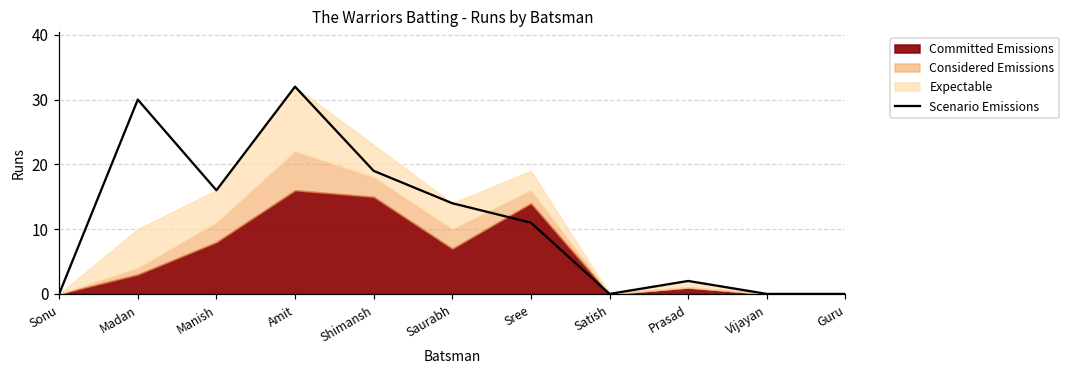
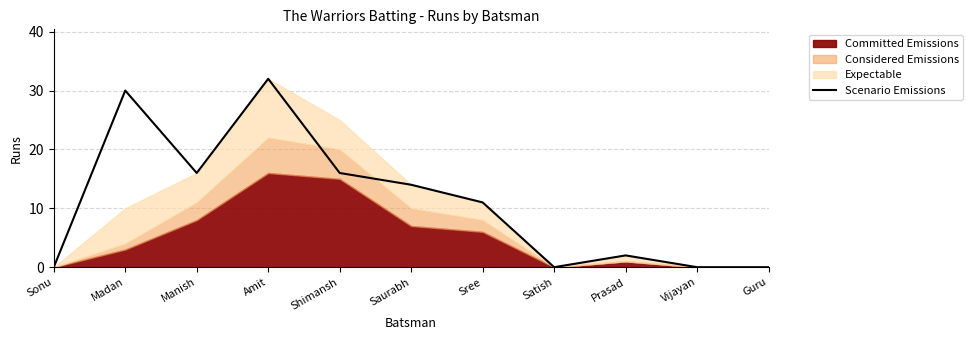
Scenario Emissions, Shimansh: 19 -> 16
Considered Emissions, Shimansh: 3 -> 5
Committed Emissions, Sree: 14 -> 6
